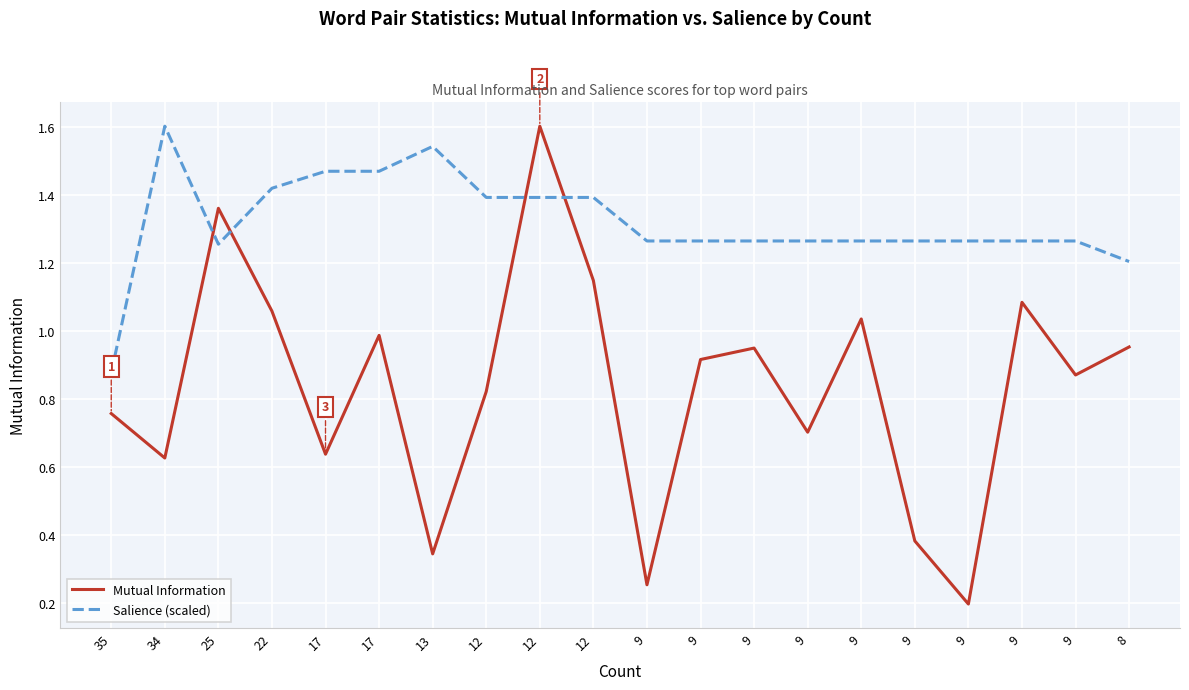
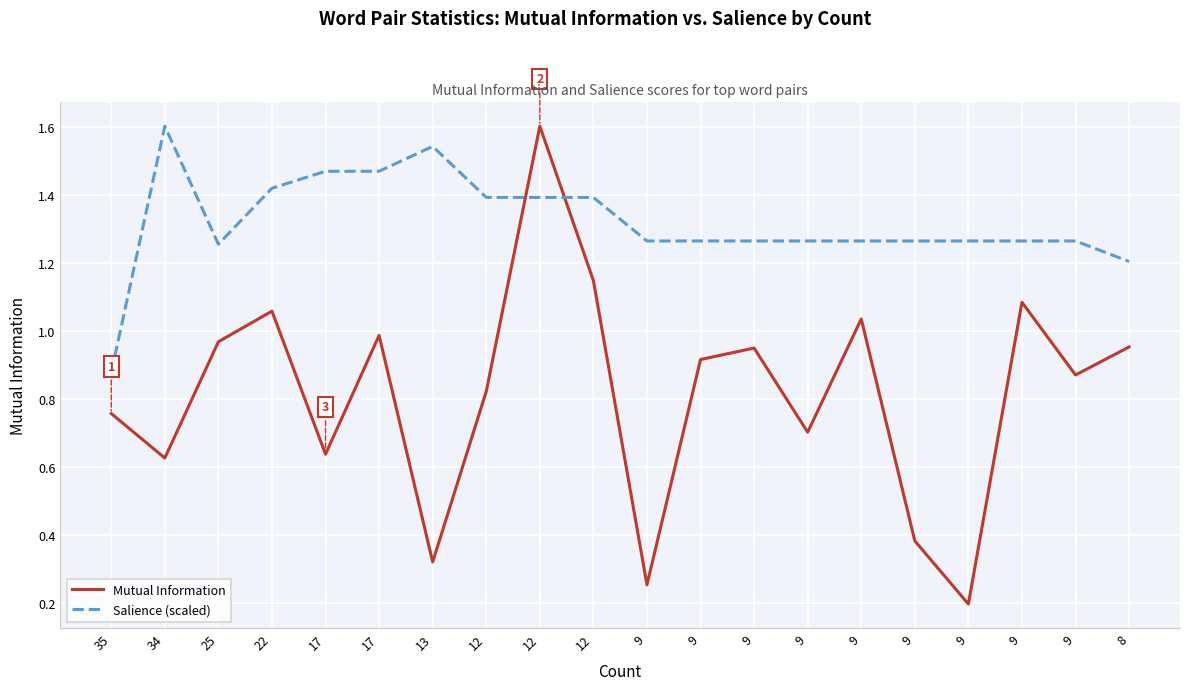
Mutual Information, 25: 1.36 -> 0.97
Mutual Information, 13: 0.34 -> 0.32
